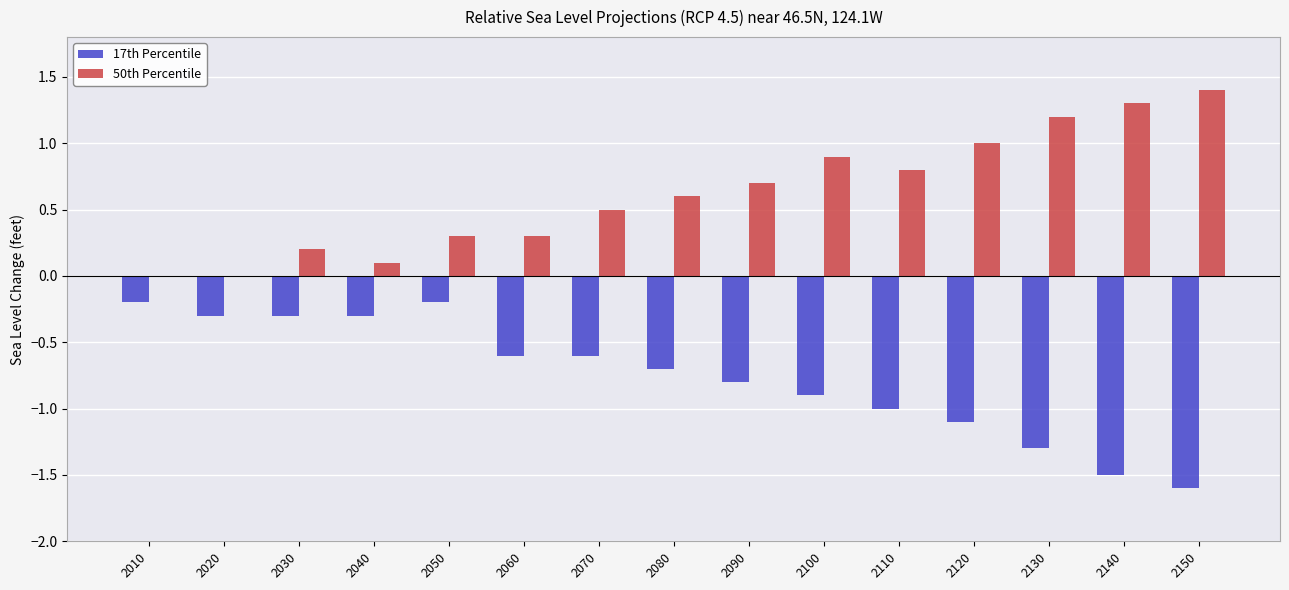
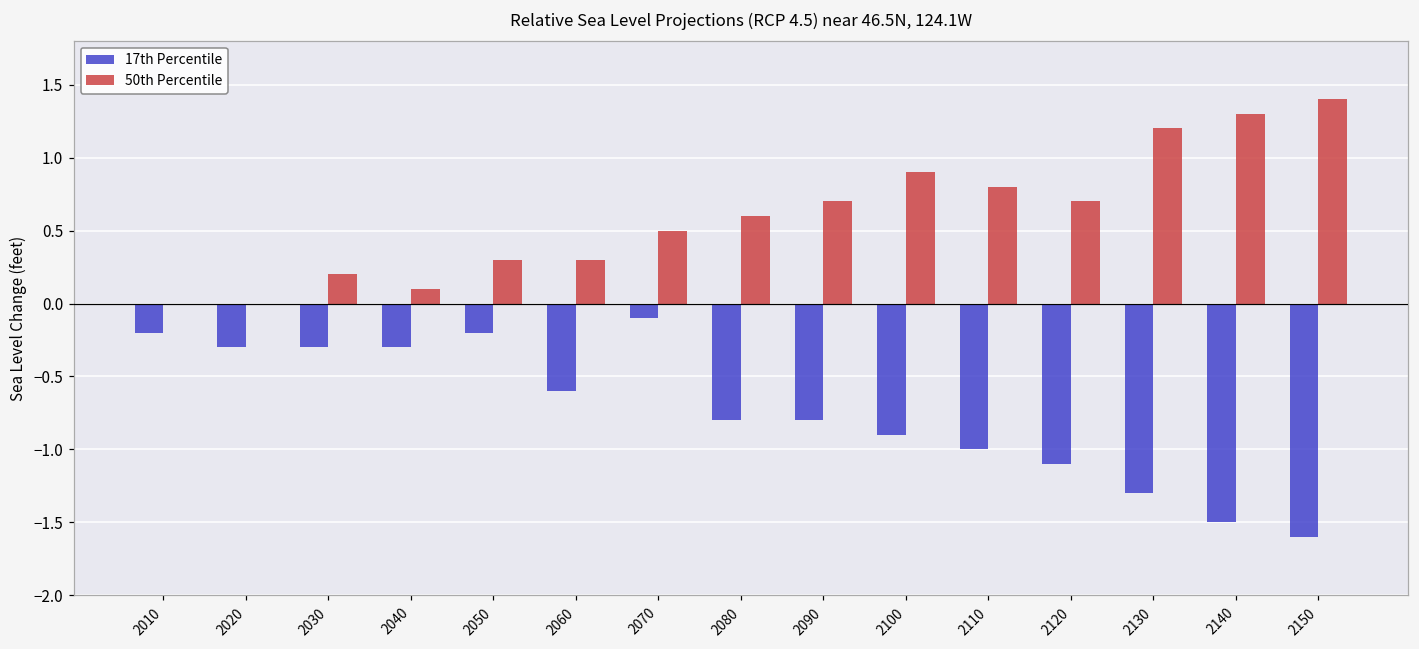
17th Percentile, 2070: -0.6 -> -0.1
17th Percentile, 2080: -0.7 -> -0.8
50th Percentile, 2120: 1.0 -> 0.7
